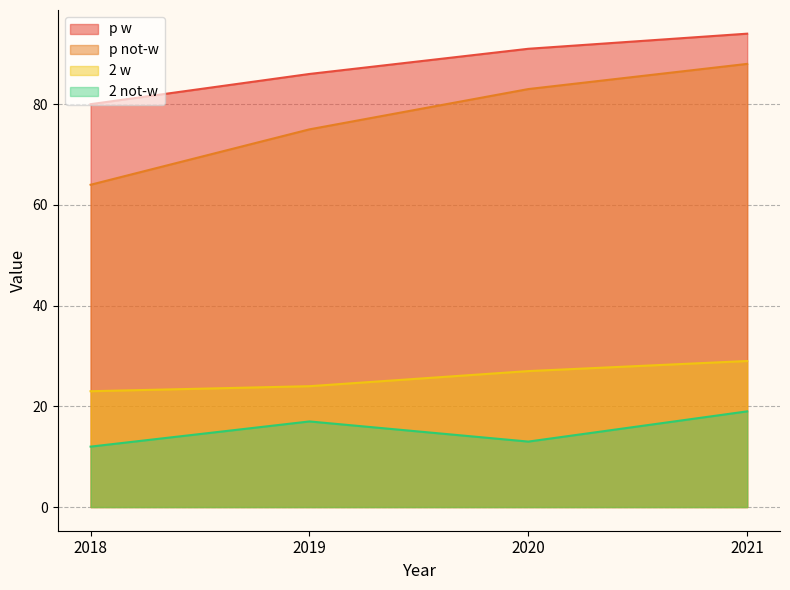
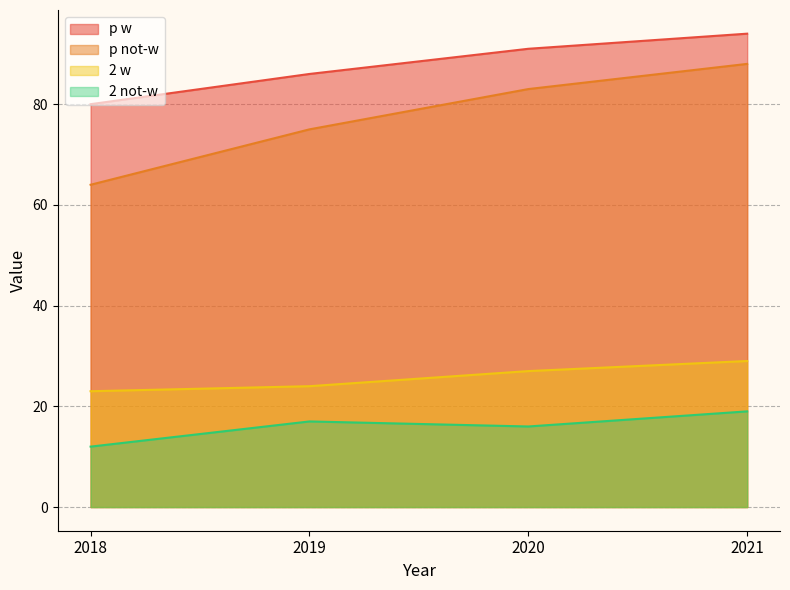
2 not-w, 2020: 13 -> 16
